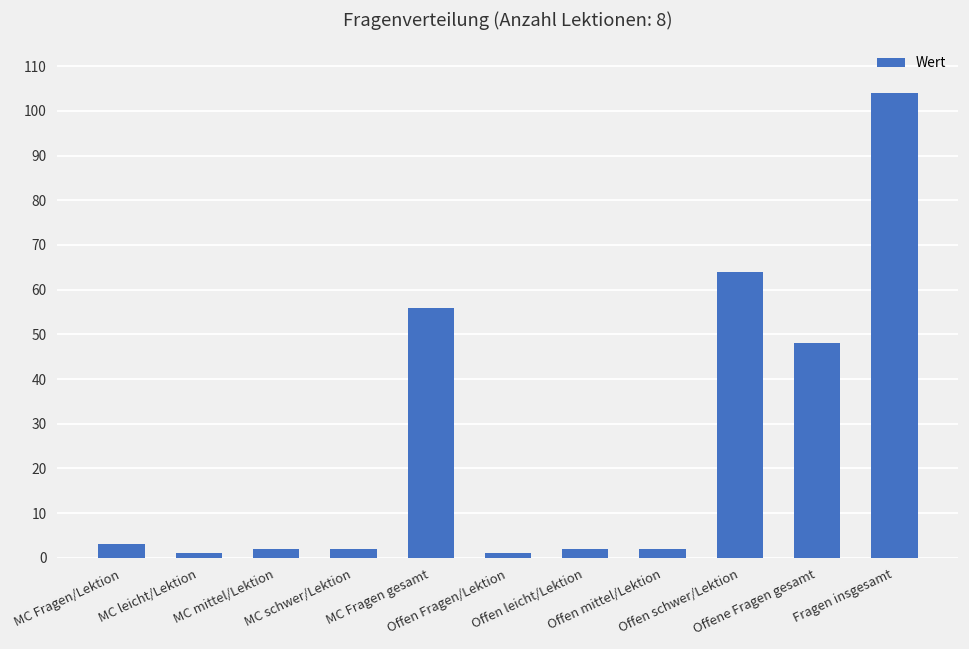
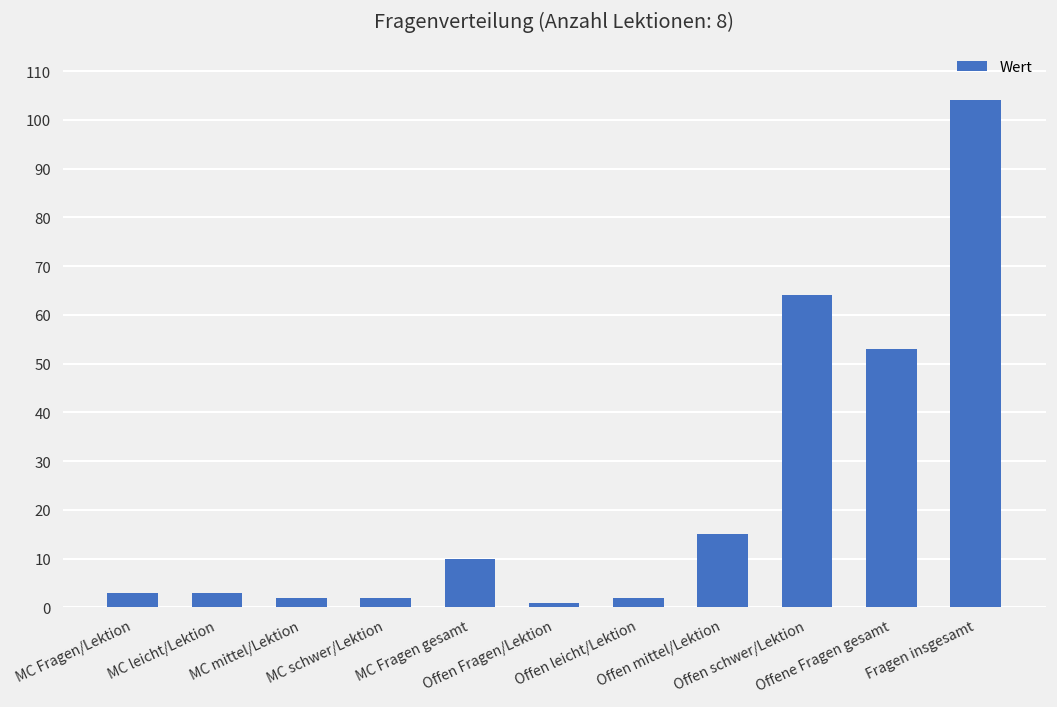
MC leicht/Lektion: 1 -> 3
MC Fragen gesamt: 56 -> 10
Offen mittel/Lektion: 2 -> 15
Offene Fragen gesamt: 48 -> 53
